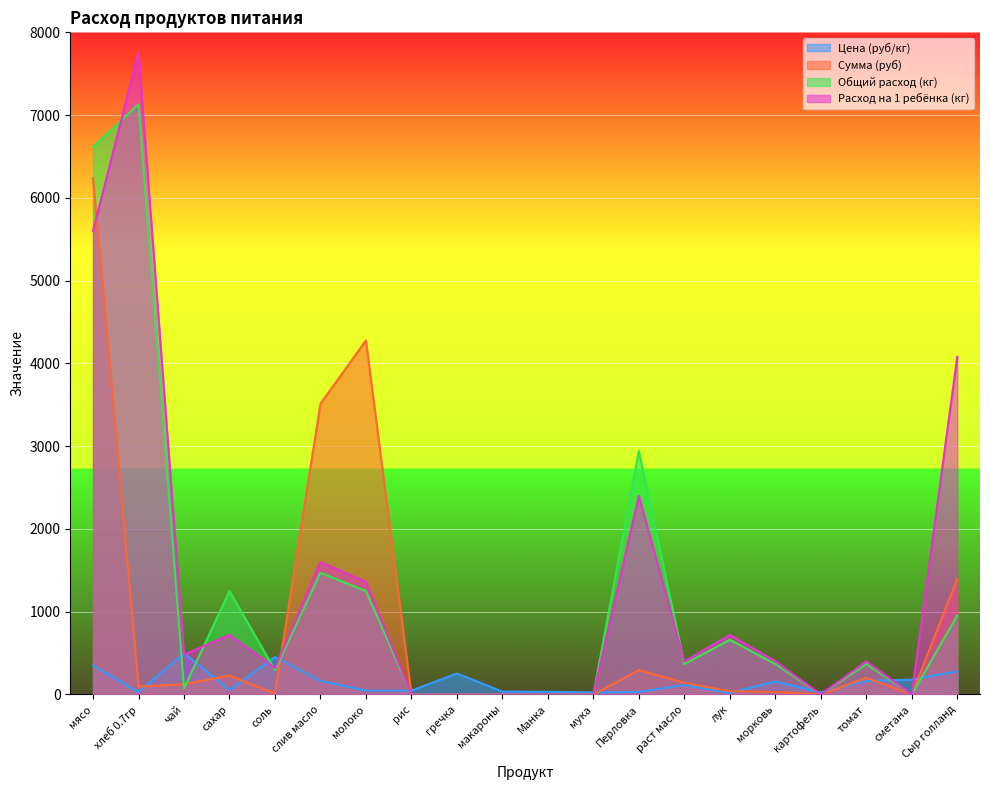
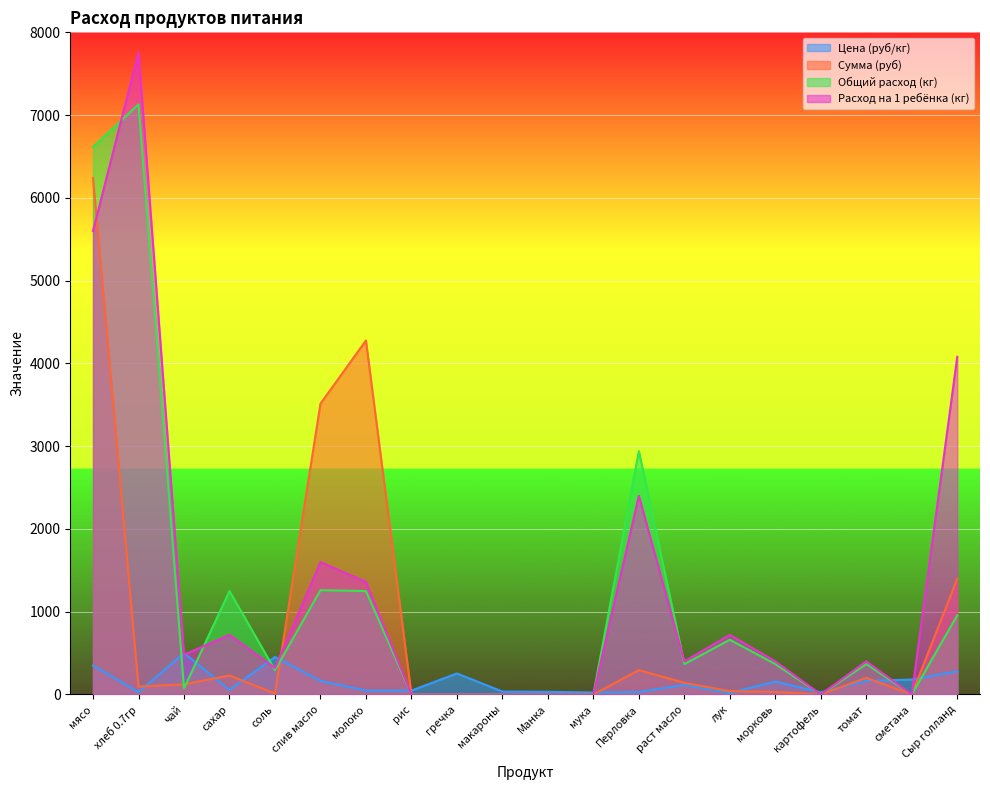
Общий расход (кг), слив масло: 1500 -> 1300
